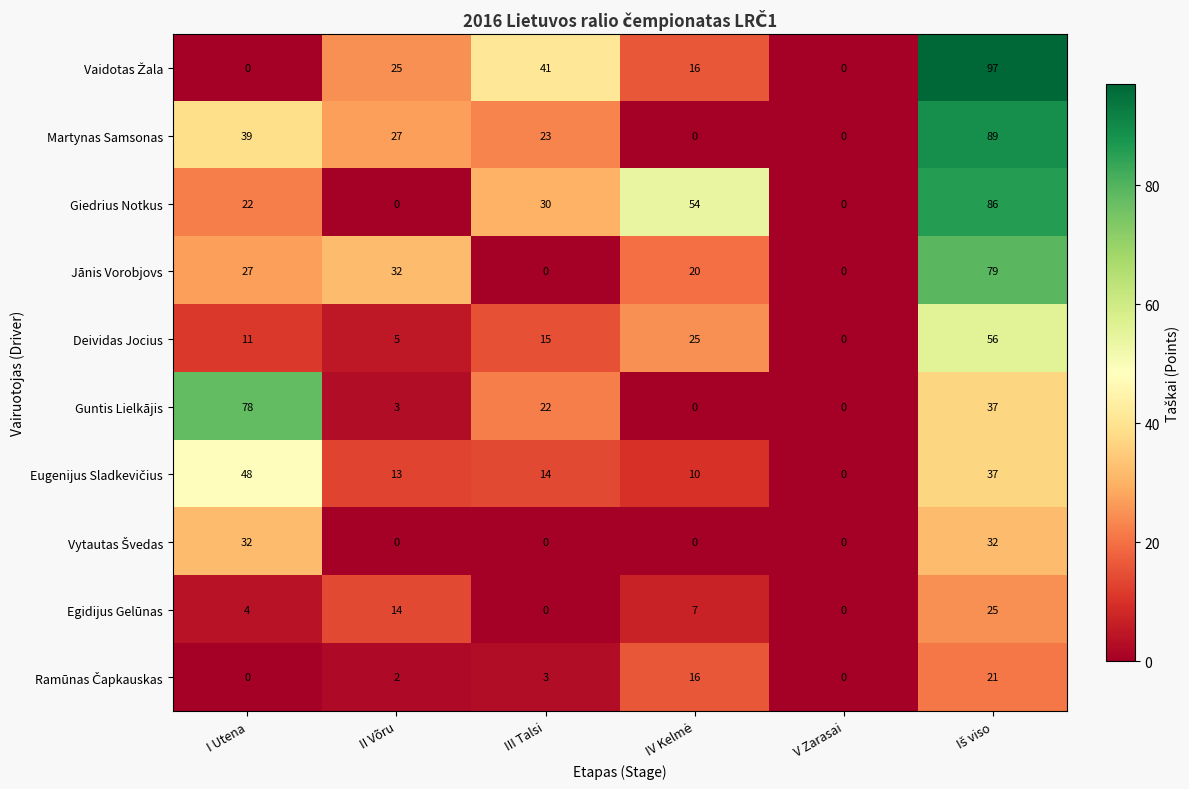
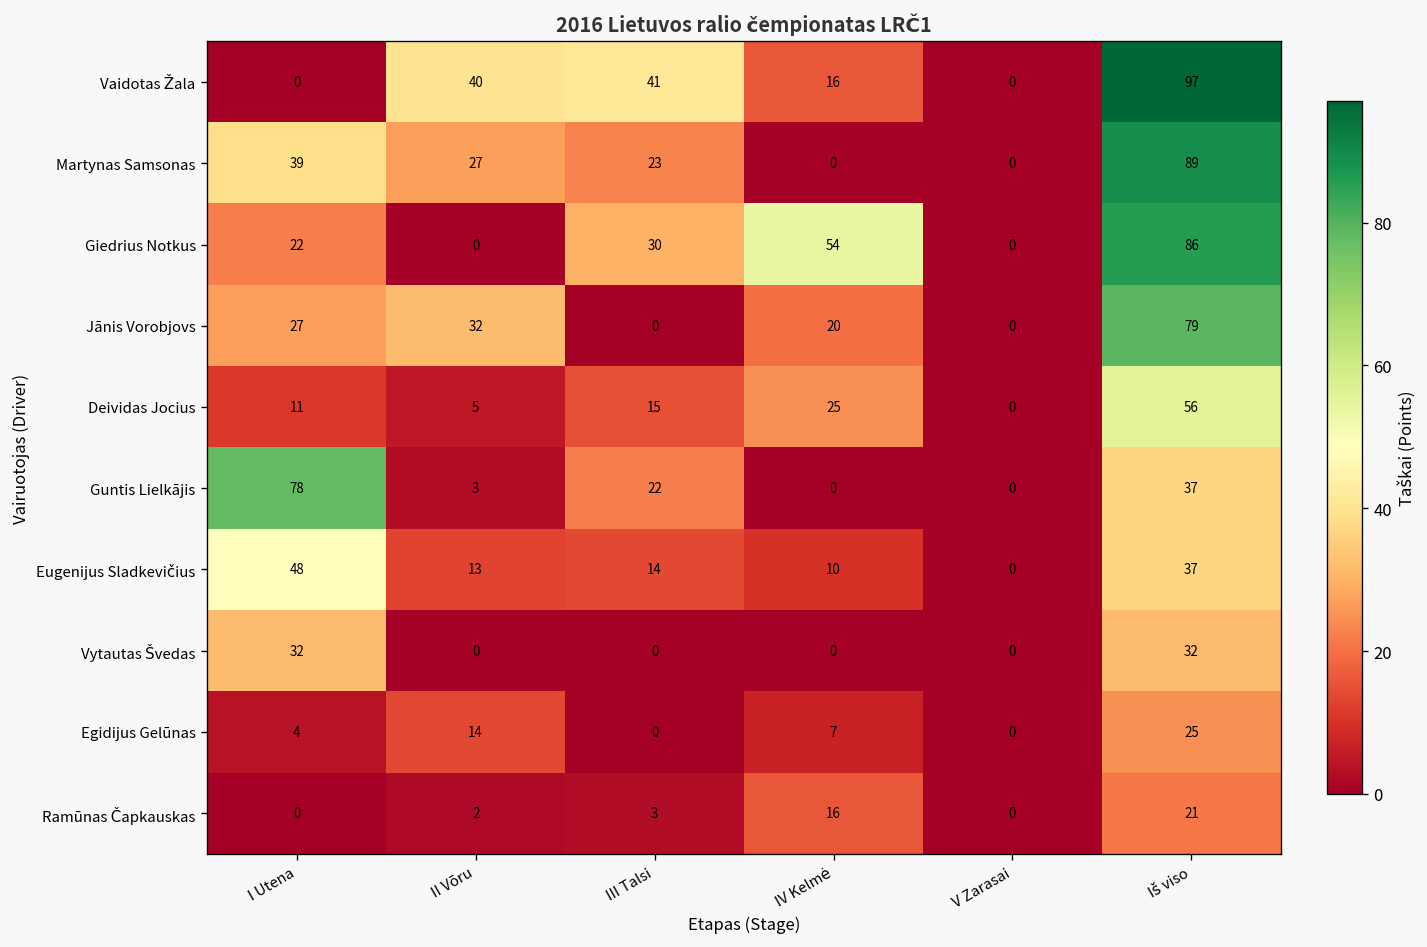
Vaidotas Žala, II Võru: 25 -> 40
